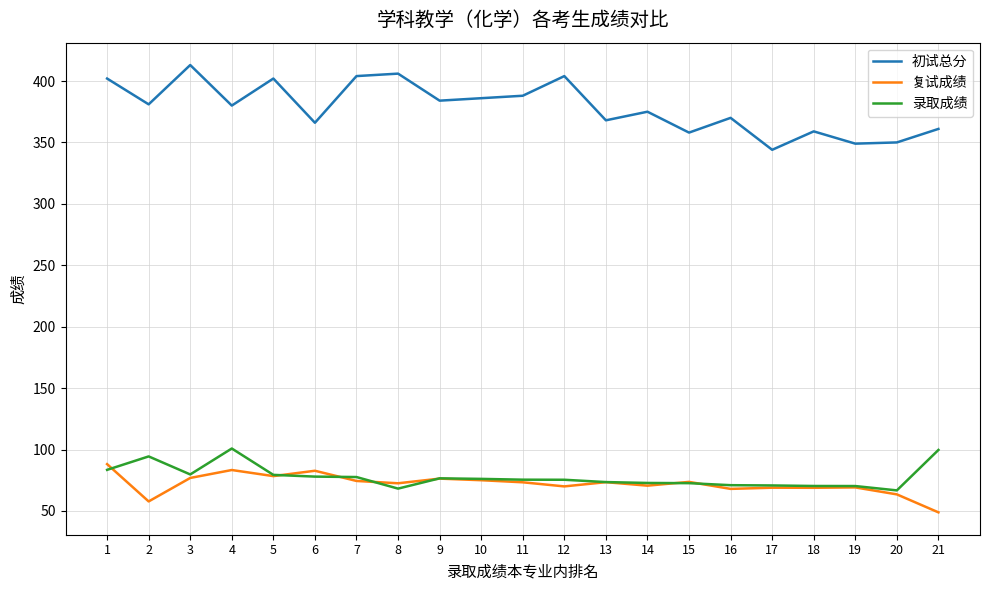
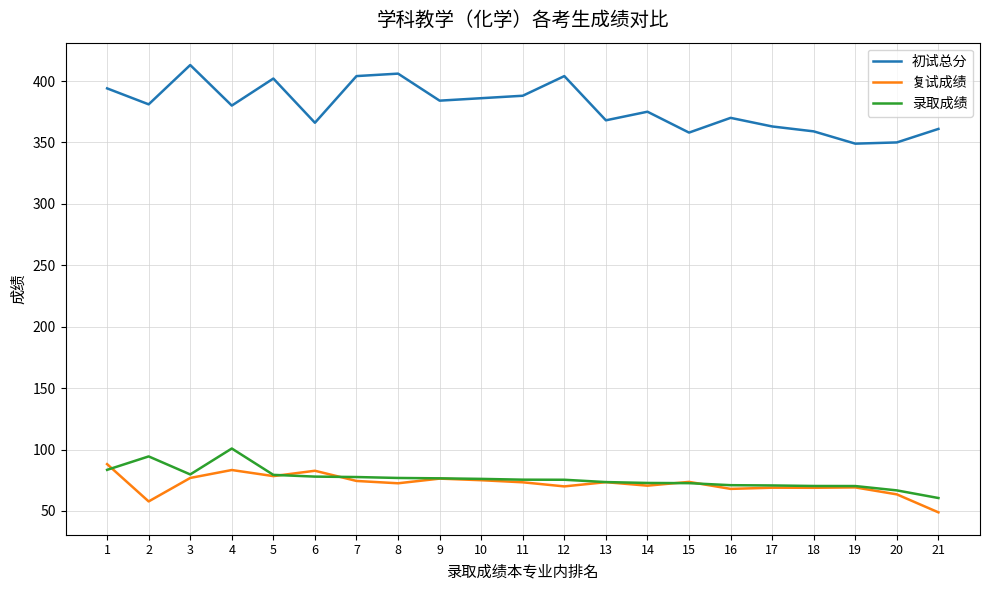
初试总分, 1: 402 -> 394
录取成绩, 8: 68 -> 77
初试总分, 17: 344 -> 363
录取成绩, 21: 100 -> 61
